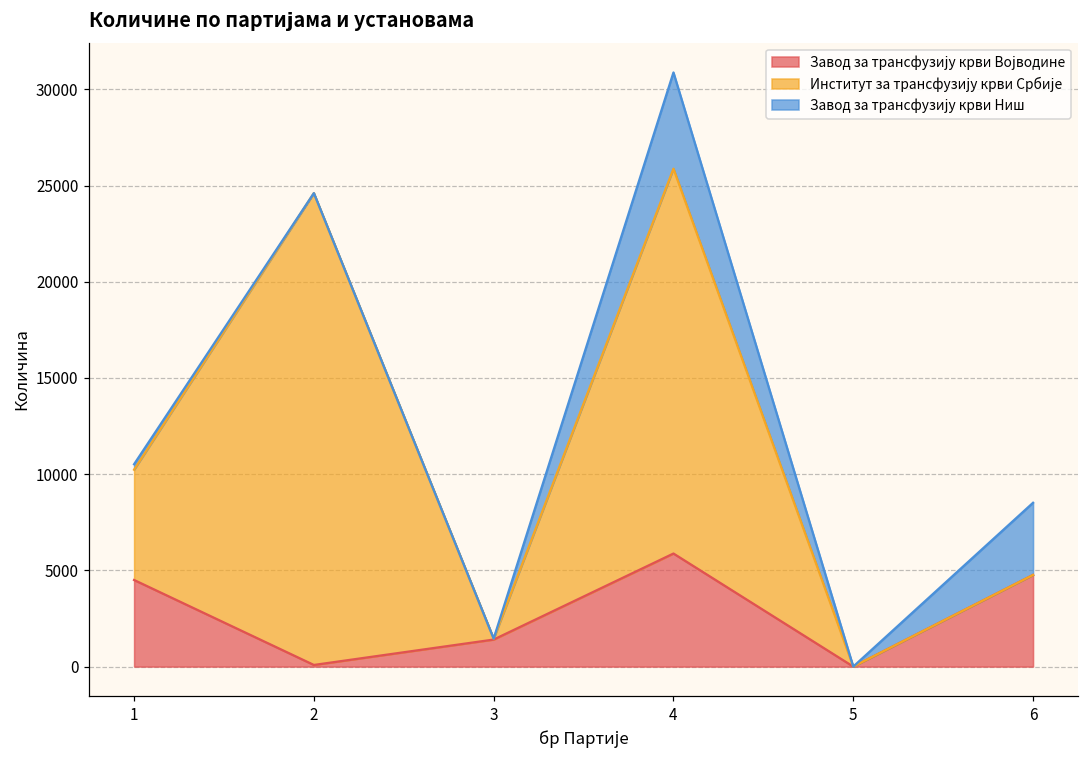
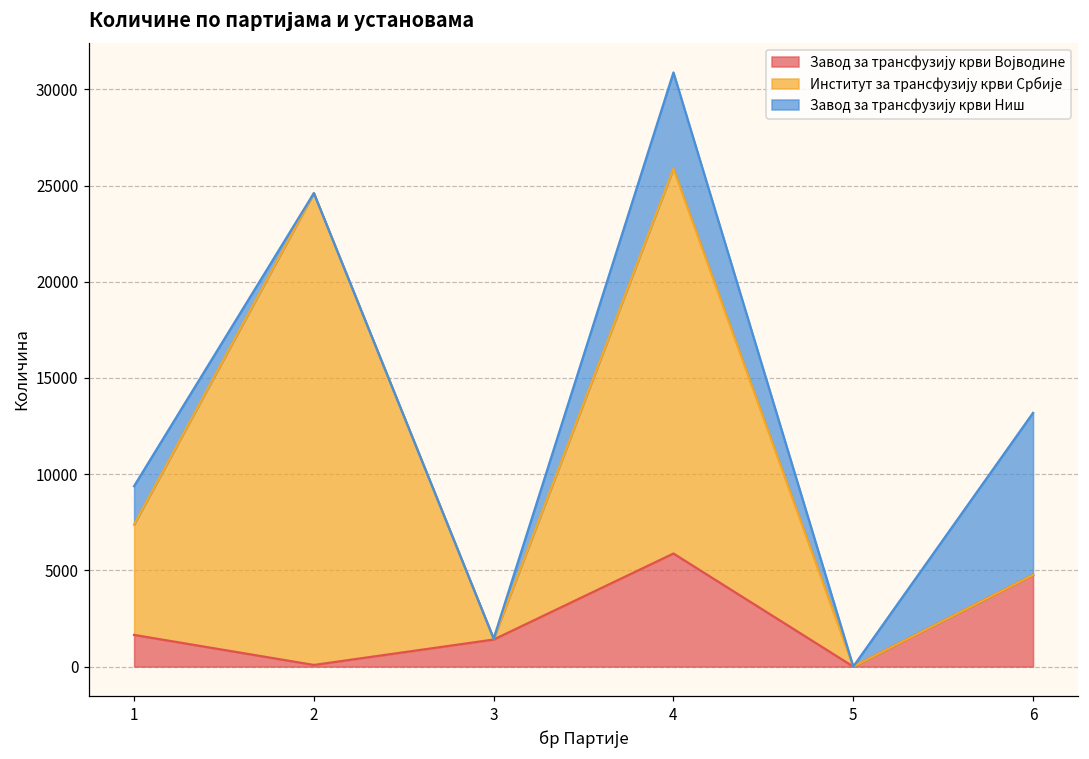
Завод за трансфузију крви Војводине, 1: 4500 -> 1600
Завод за трансфузију крви Ниш, 1: 300 -> 2000
Завод за трансфузију крви Ниш, 6: 3800 -> 8400
